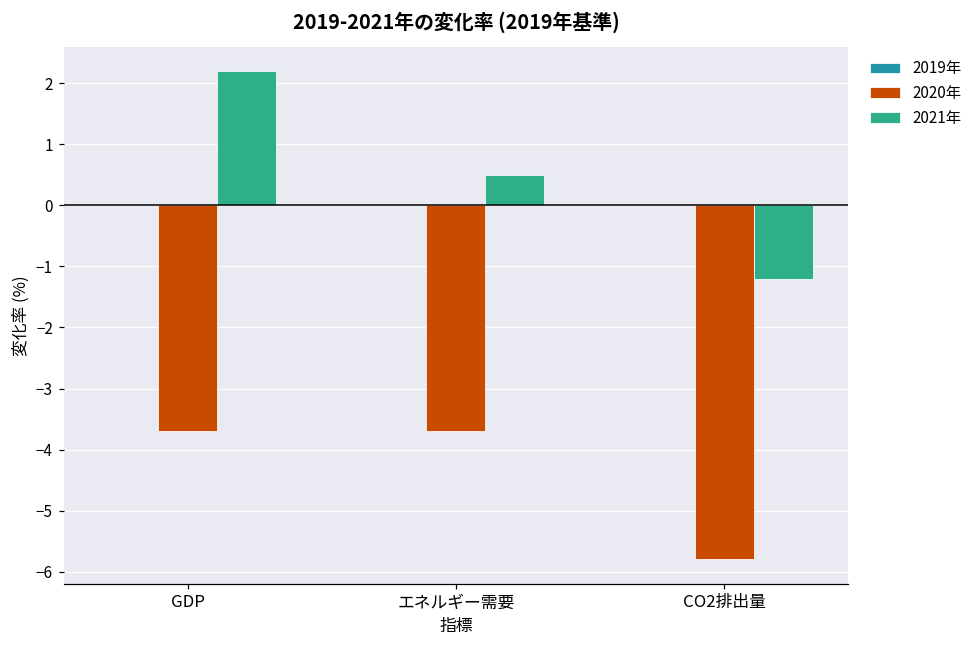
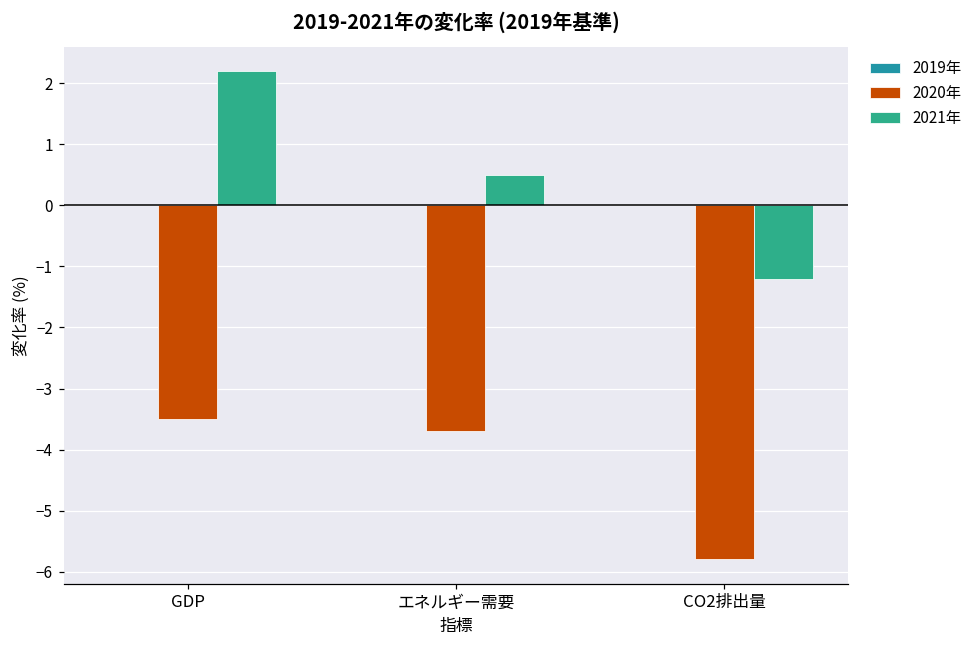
2020年, GDP: -3.7 -> -3.5
